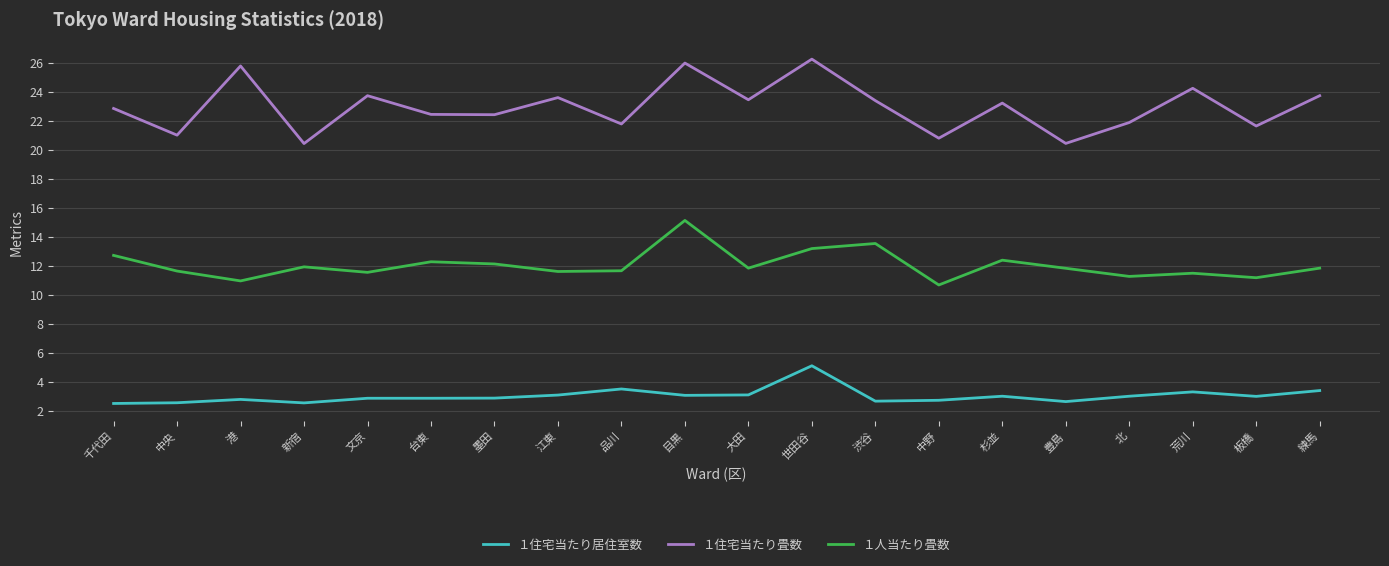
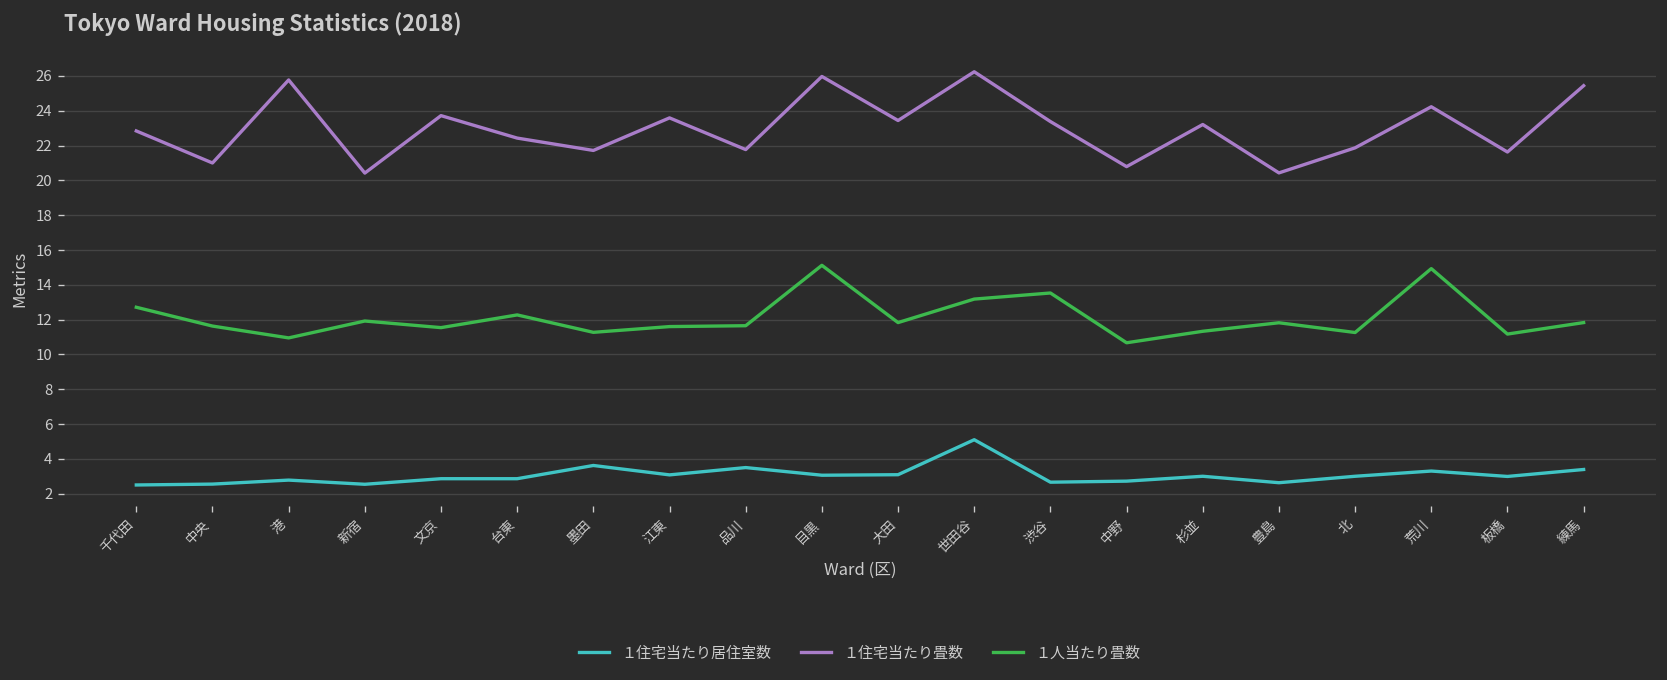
１住宅当たり居住室数, 墨田: 2.9 -> 3.6
１住宅当たり畳数, 墨田: 22.4 -> 21.7
１人当たり畳数, 墨田: 12.1 -> 11.3
１人当たり畳数, 杉並: 12.4 -> 11.3
１人当たり畳数, 荒川: 11.5 -> 14.9
１住宅当たり畳数, 練馬: 23.7 -> 25.4
